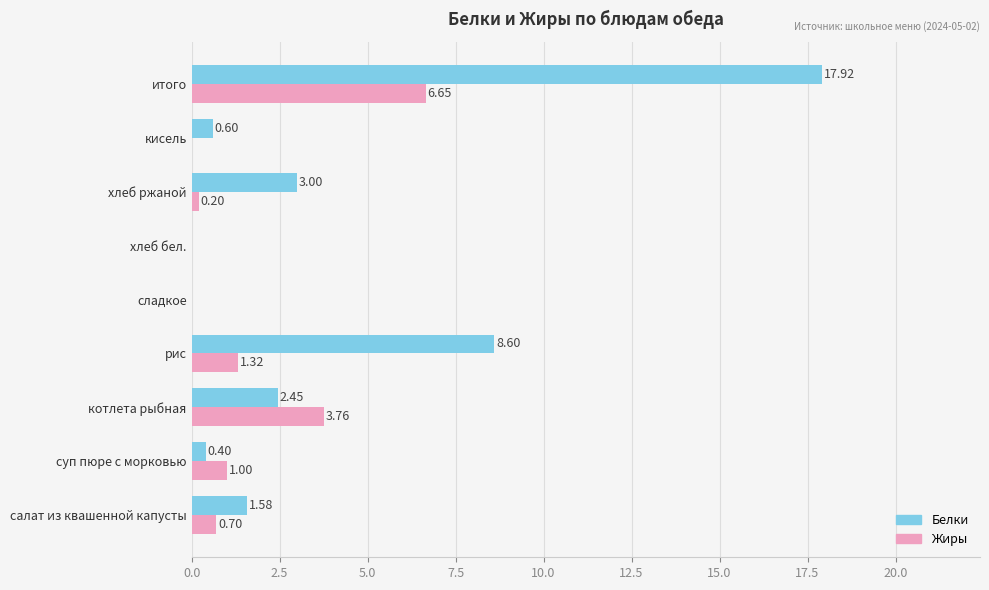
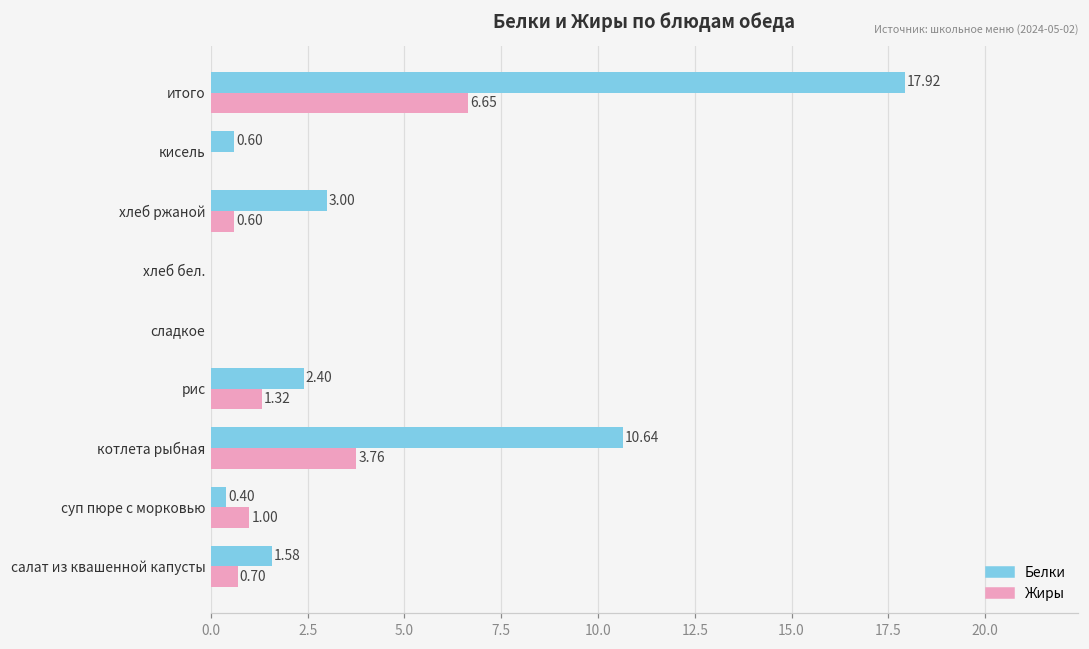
Жиры, хлеб ржаной: 0.20 -> 0.60
Белки, рис: 8.60 -> 2.40
Белки, котлета рыбная: 2.45 -> 10.64
